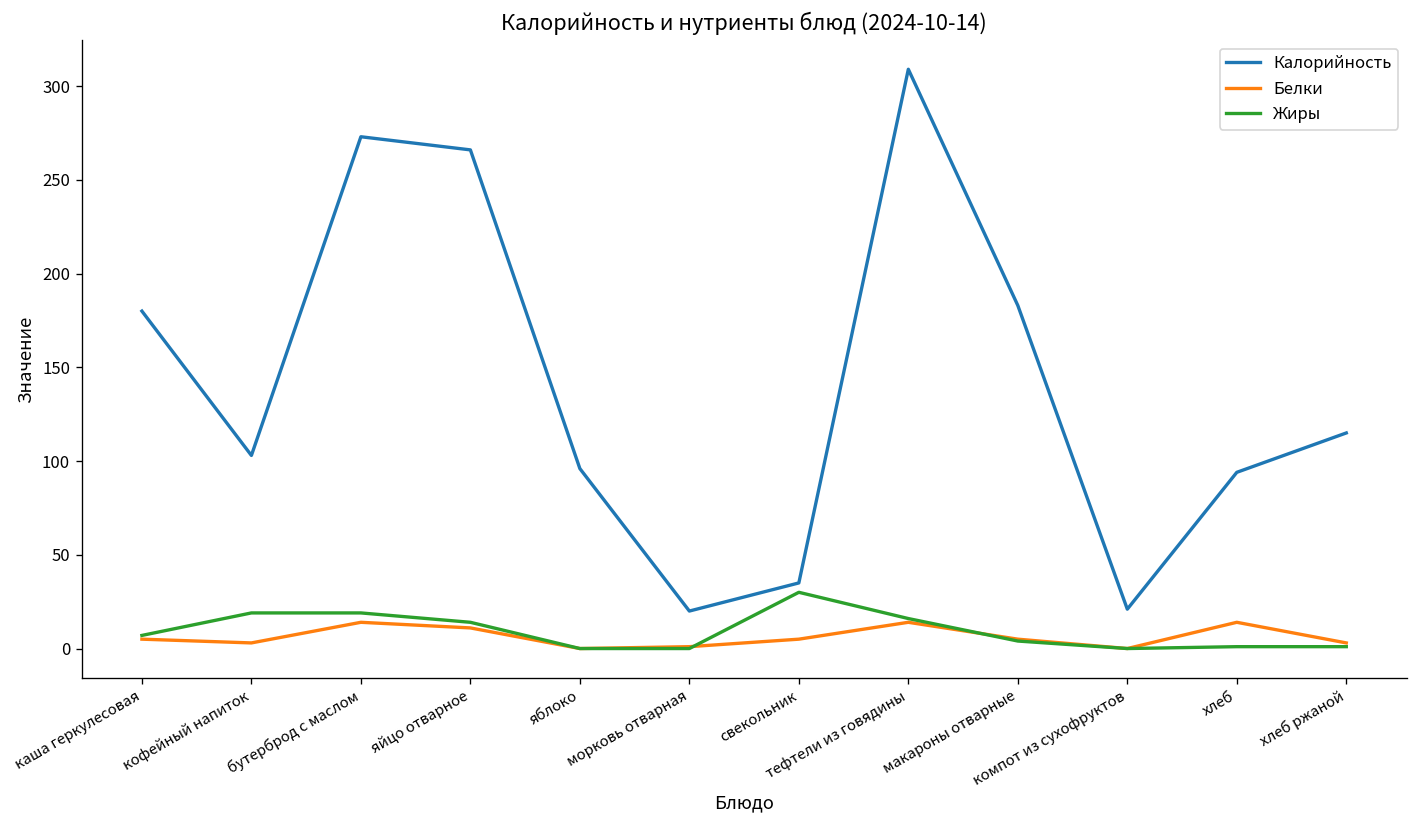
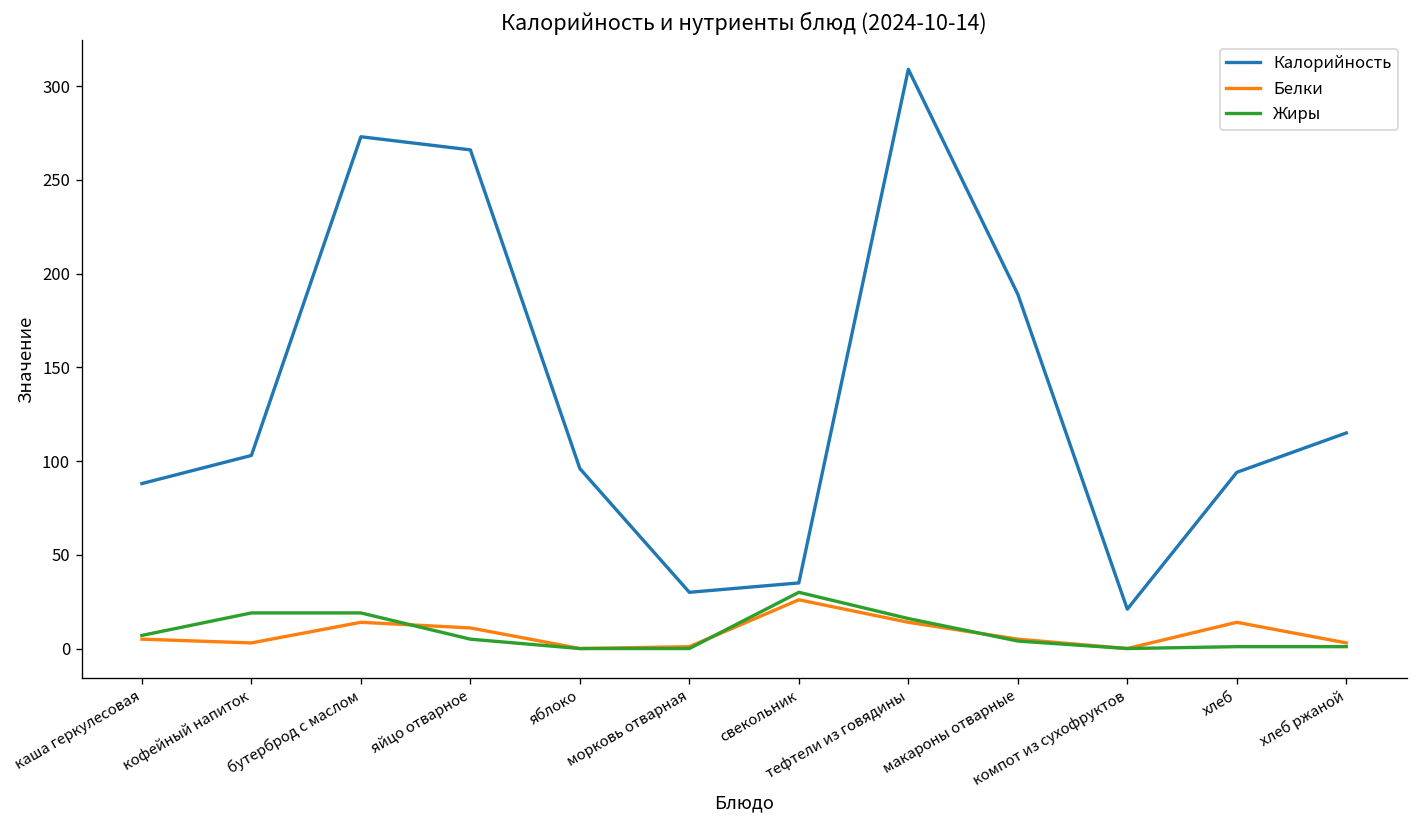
Калорийность, каша геркулесовая: 180 -> 88
Жиры, яйцо отварное: 14 -> 5
Калорийность, морковь отварная: 20 -> 30
Белки, свекольник: 5 -> 26
Калорийность, макароны отварные: 183 -> 189
